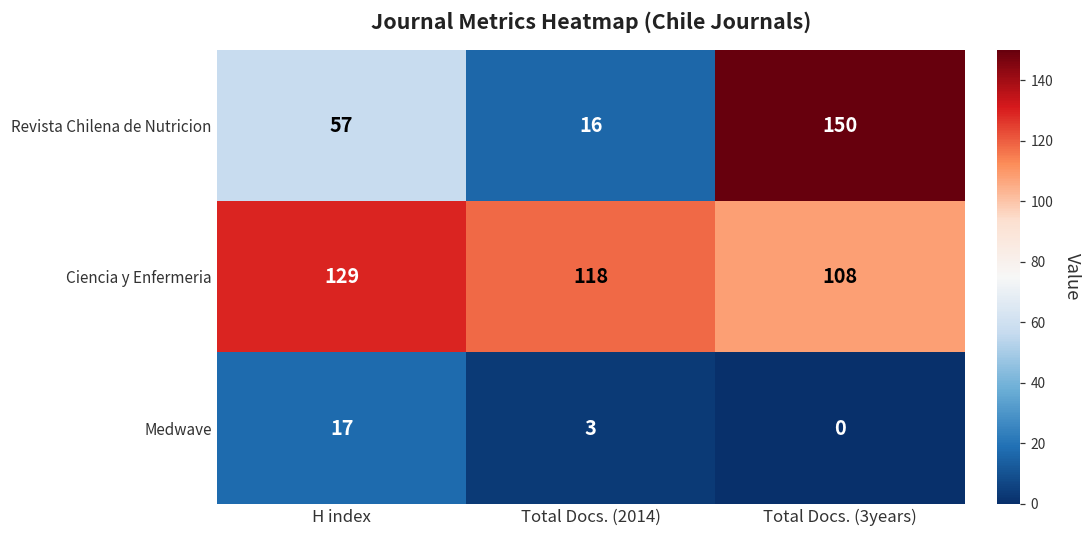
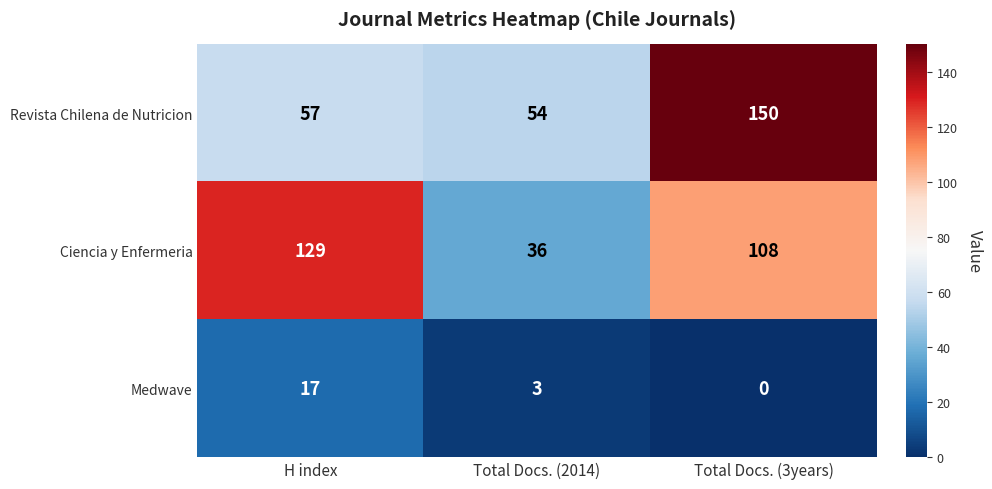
Revista Chilena de Nutricion, Total Docs. (2014): 16 -> 54
Ciencia y Enfermeria, Total Docs. (2014): 118 -> 36
